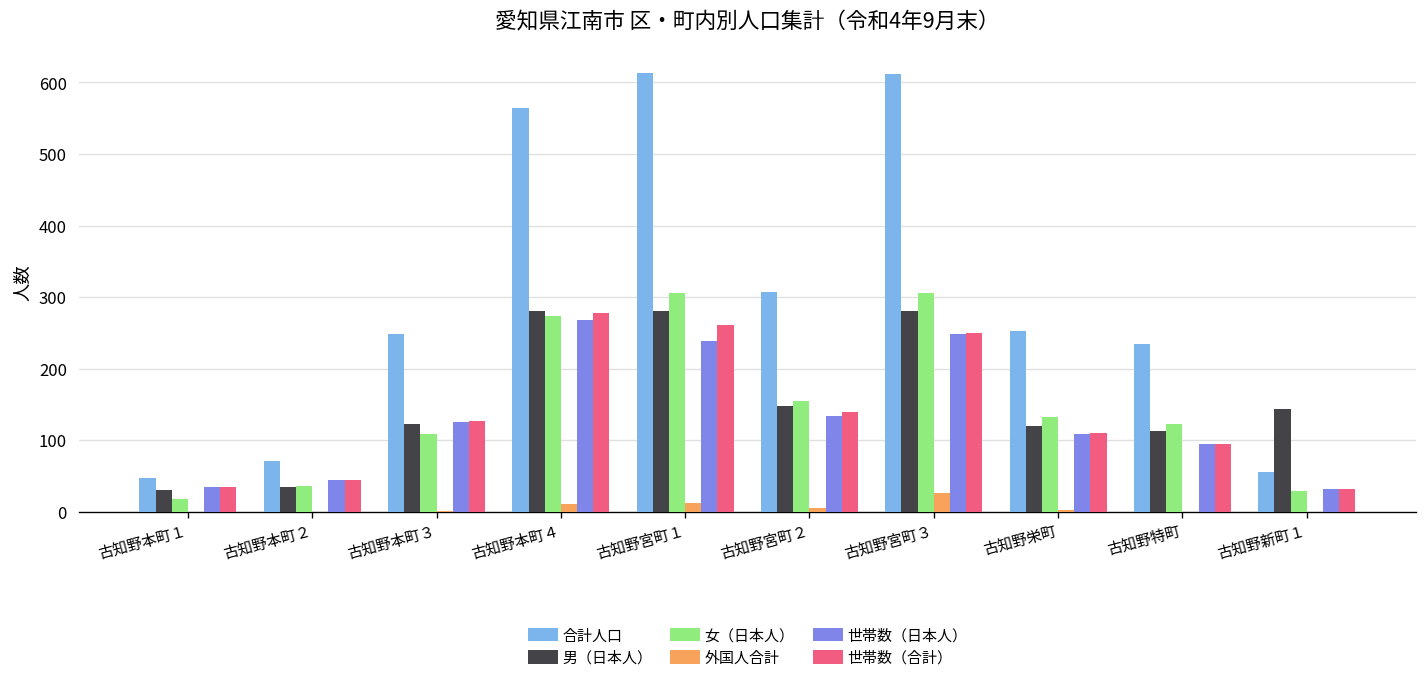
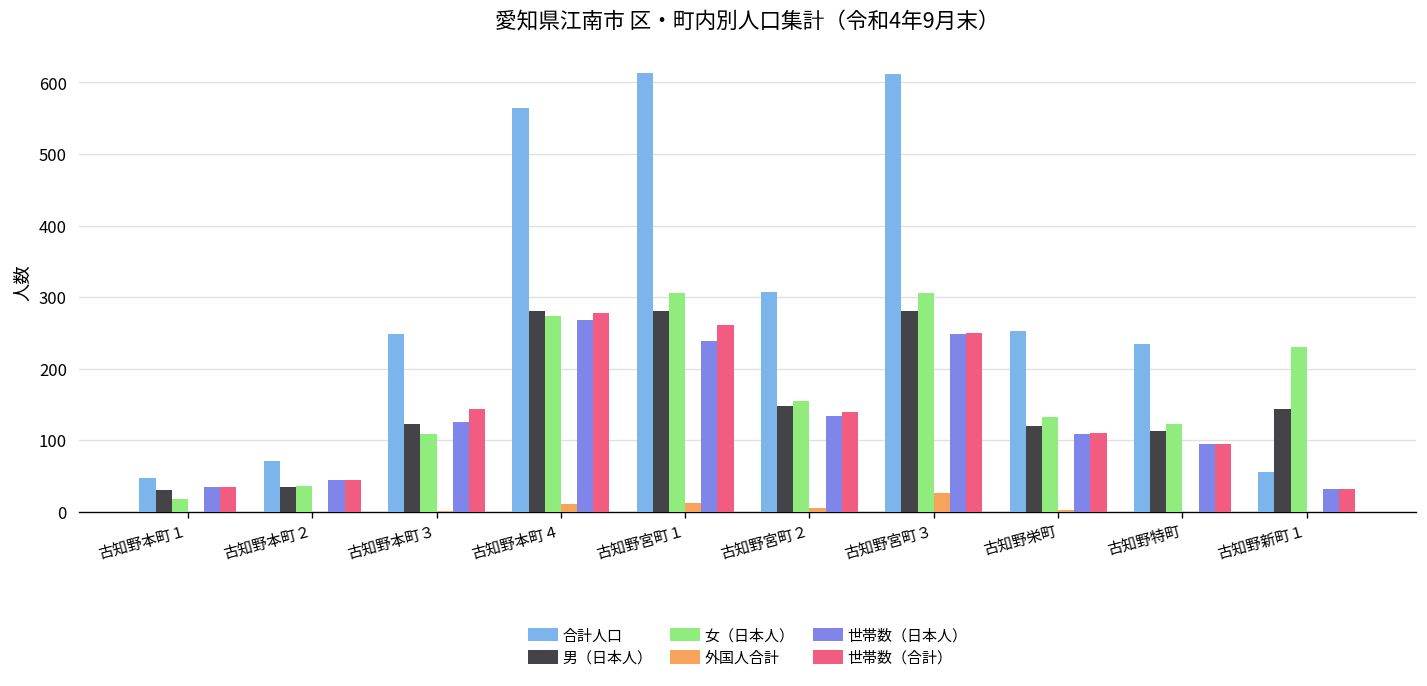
世帯数（合計）, 古知野本町３: 130 -> 140
女（日本人）, 古知野新町１: 30 -> 230
